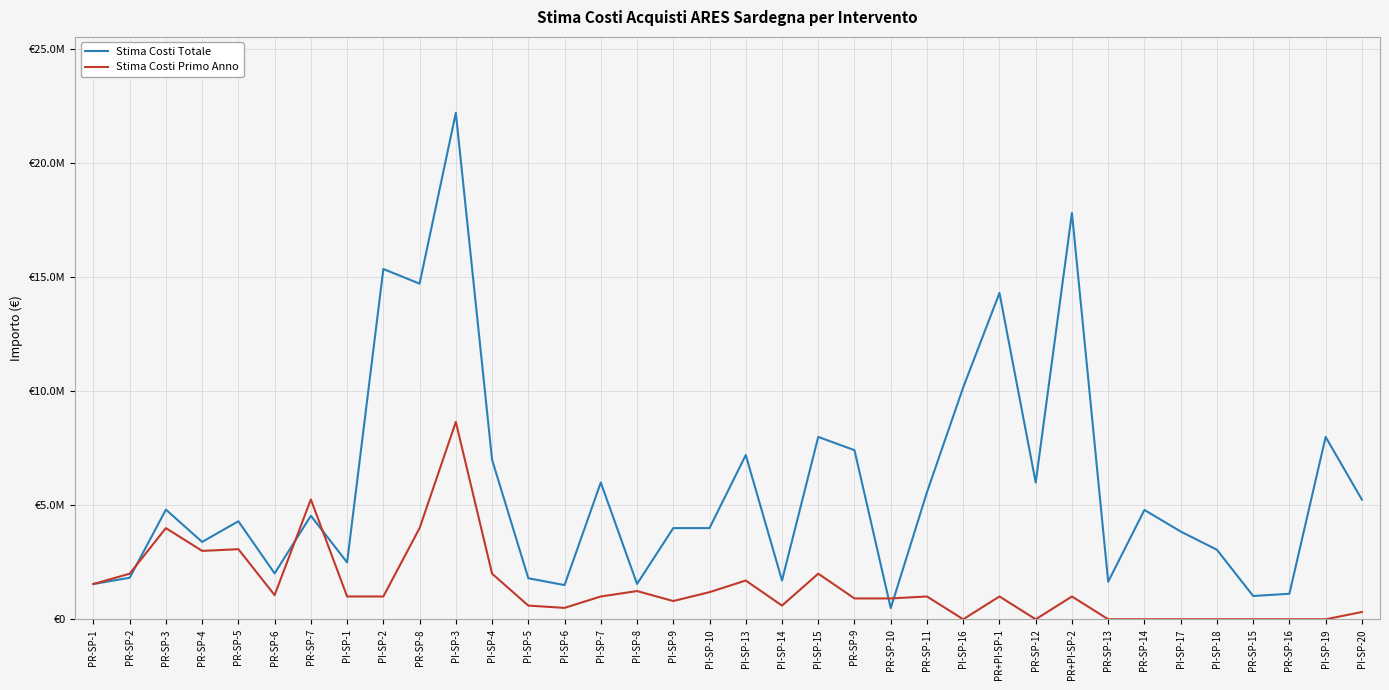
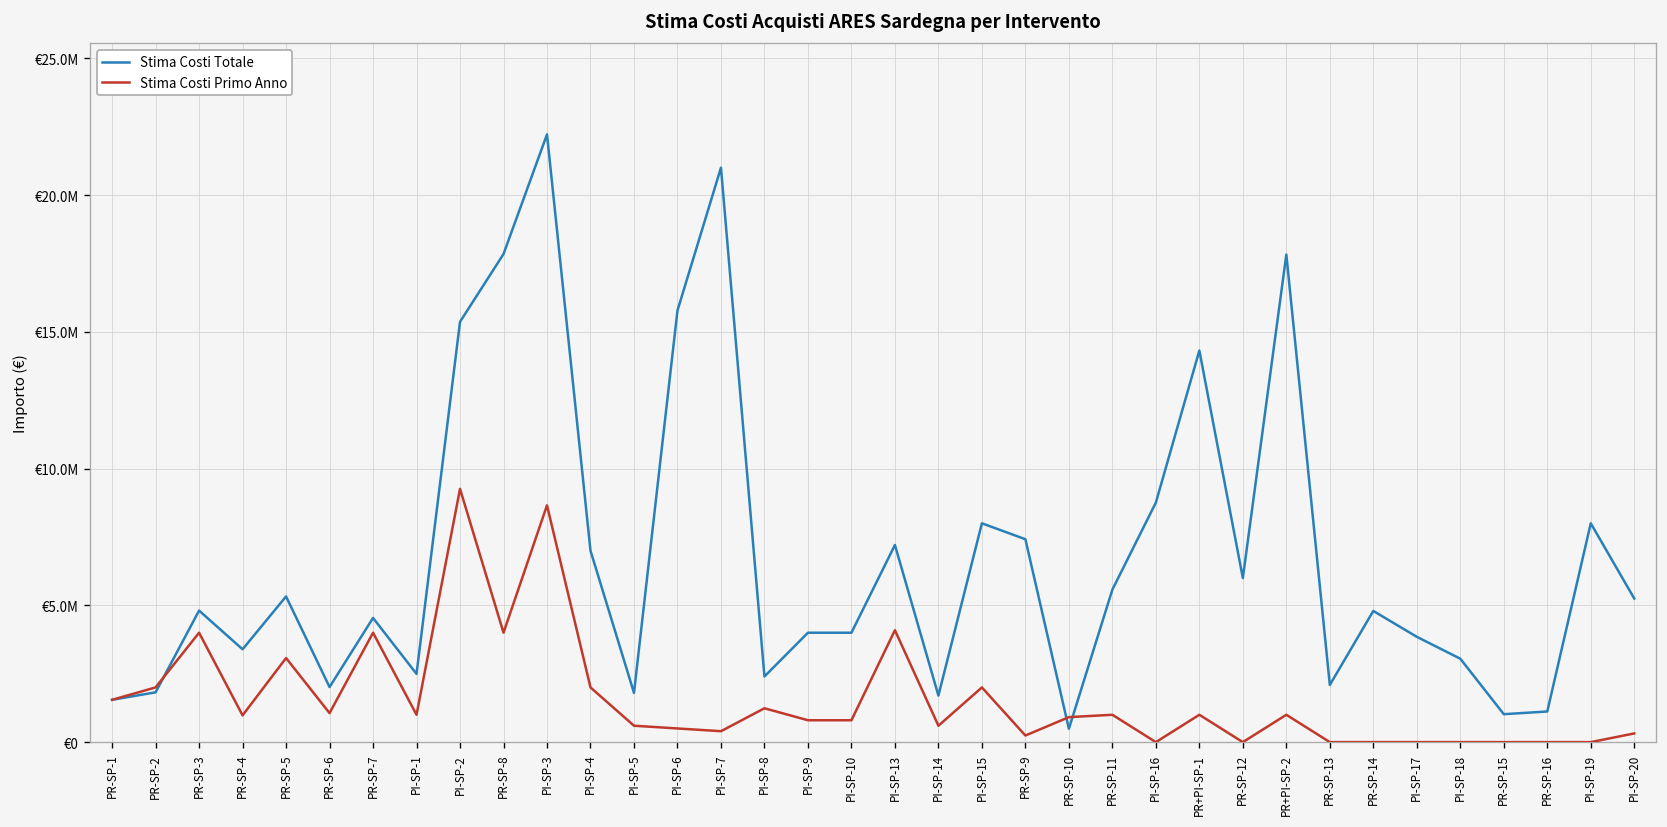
Stima Costi Primo Anno, PR-SP-4: €3000000 -> €1000000
Stima Costi Totale, PR-SP-5: €4300000 -> €5300000
Stima Costi Primo Anno, PR-SP-7: €5300000 -> €4000000
Stima Costi Primo Anno, PI-SP-2: €1000000 -> €9300000
Stima Costi Totale, PR-SP-8: €14700000 -> €17800000
Stima Costi Totale, PI-SP-6: €1500000 -> €15800000
Stima Costi Totale, PI-SP-7: €6000000 -> €21000000
Stima Costi Primo Anno, PI-SP-7: €1000000 -> €400000
Stima Costi Totale, PI-SP-8: €1500000 -> €2400000
Stima Costi Primo Anno, PI-SP-10: €1200000 -> €800000
Stima Costi Primo Anno, PI-SP-13: €1700000 -> €4100000
Stima Costi Primo Anno, PR-SP-9: €900000 -> €200000
Stima Costi Totale, PI-SP-16: €10200000 -> €8800000
Stima Costi Totale, PR-SP-13: €1600000 -> €2100000
